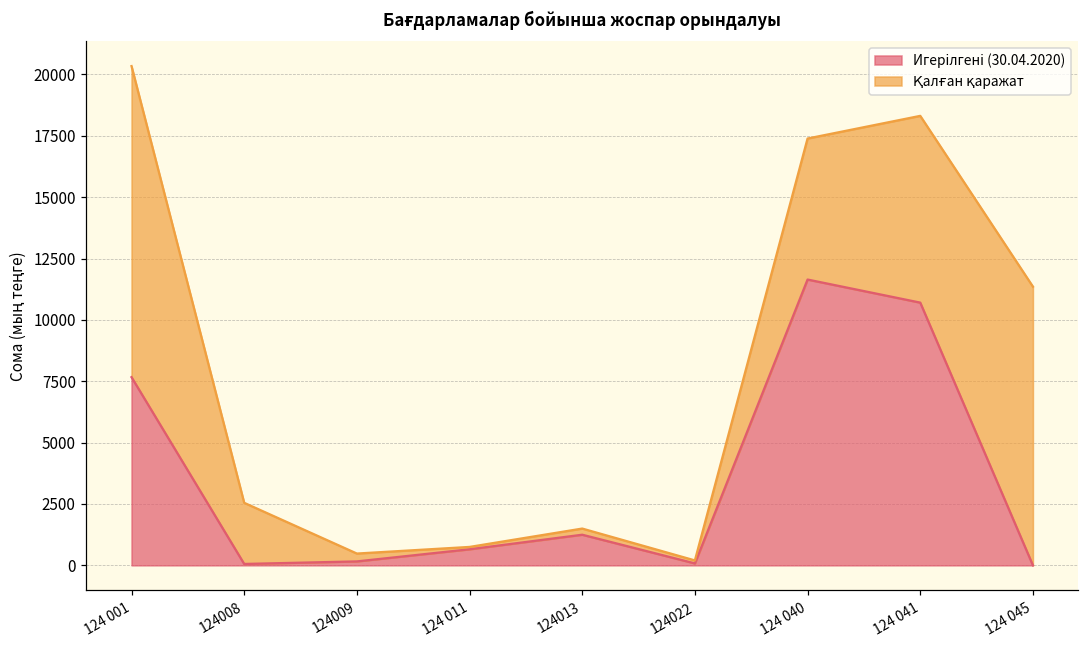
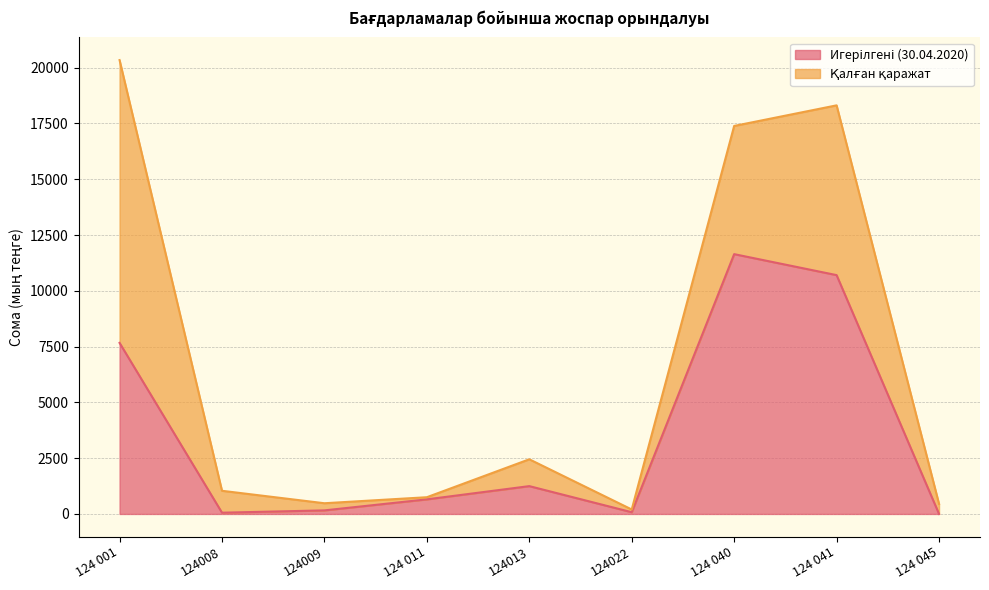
Қалған қаражат, 124008: 2500 -> 1000
Қалған қаражат, 124013: 300 -> 1200
Қалған қаражат, 124 045: 11400 -> 500
